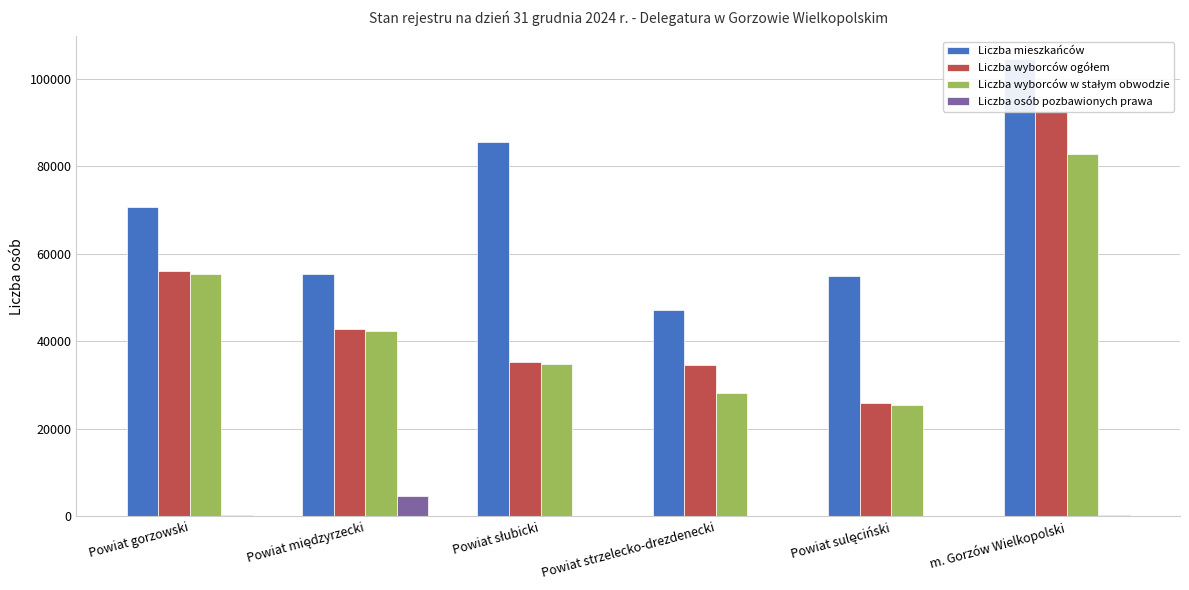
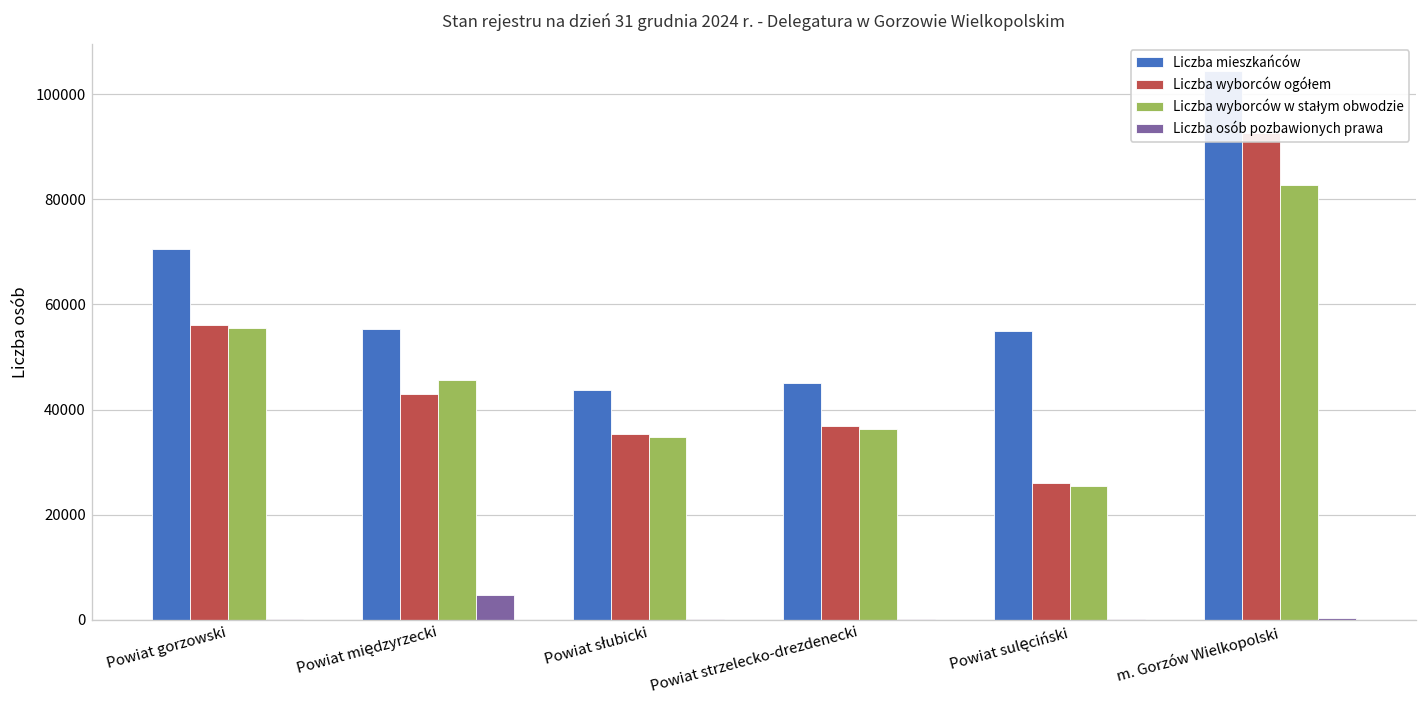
Liczba wyborców w stałym obwodzie, Powiat międzyrzecki: 42000 -> 46000
Liczba mieszkańców, Powiat słubicki: 85000 -> 44000
Liczba mieszkańców, Powiat strzelecko-drezdenecki: 47000 -> 45000
Liczba wyborców ogółem, Powiat strzelecko-drezdenecki: 35000 -> 37000
Liczba wyborców w stałym obwodzie, Powiat strzelecko-drezdenecki: 28000 -> 36000
